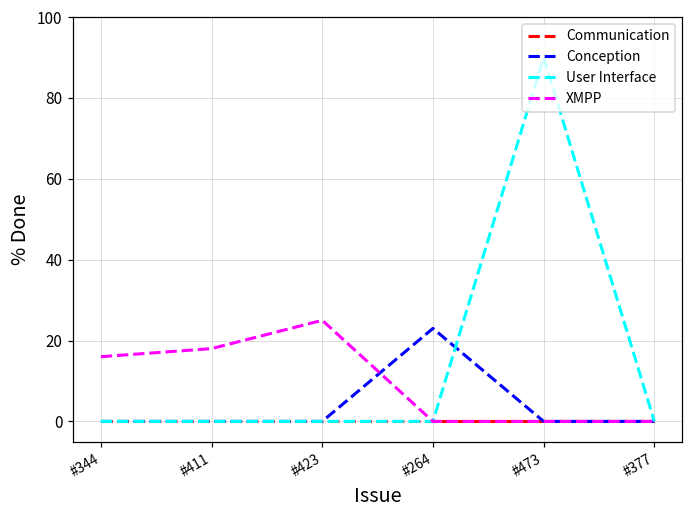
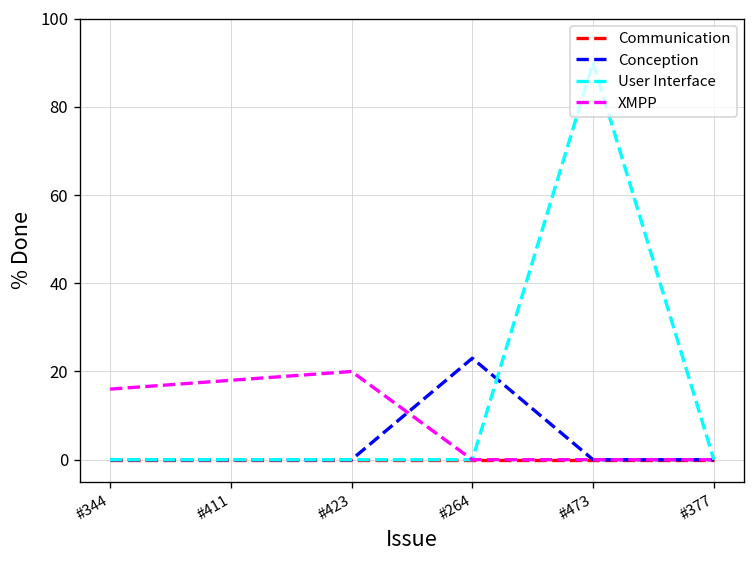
XMPP, #423: 25 -> 20
